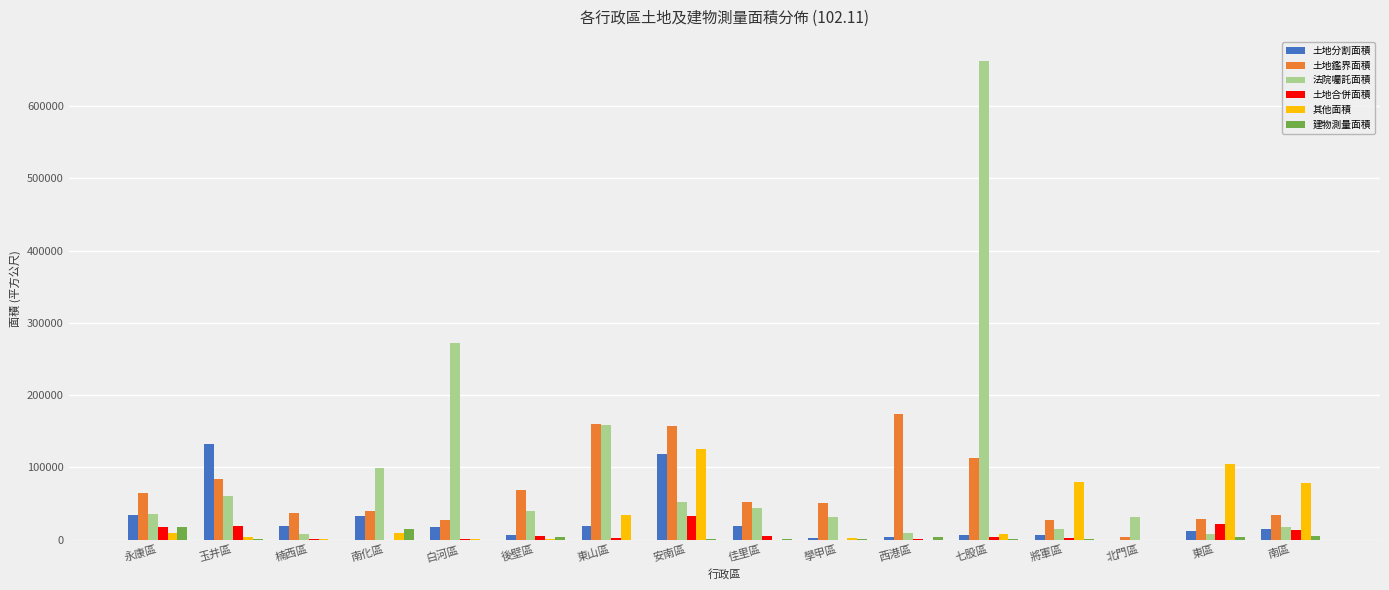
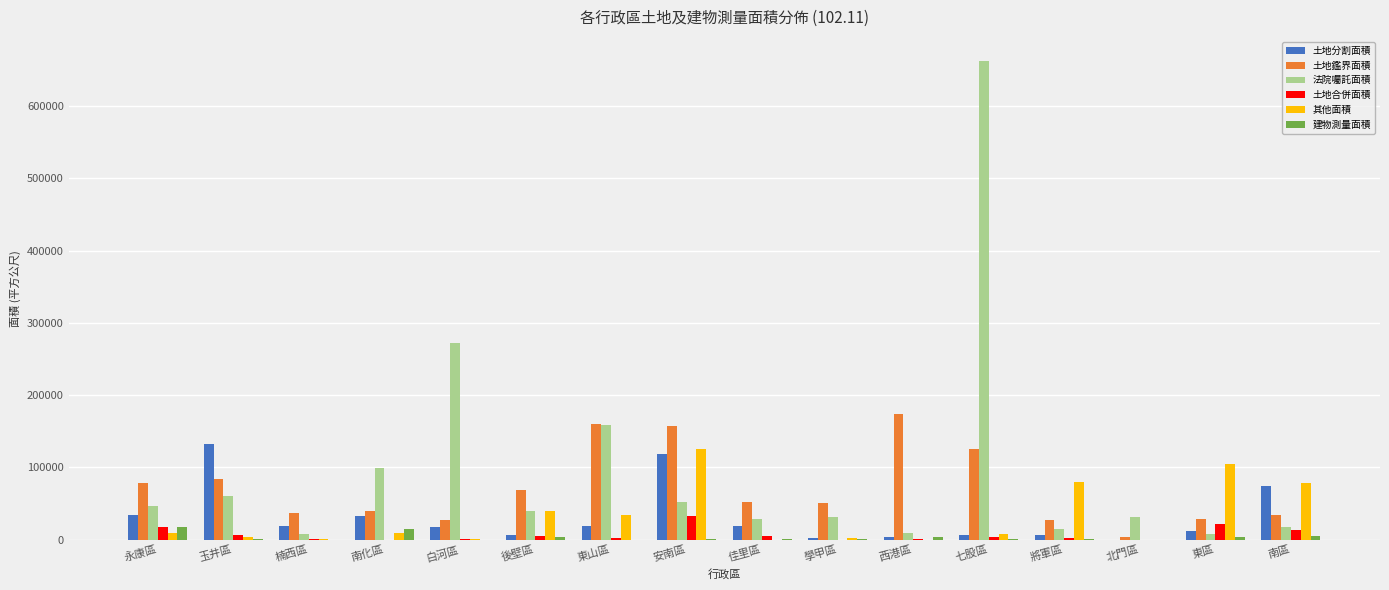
土地鑑界面積, 永康區: 70000 -> 80000
法院囑託面積, 永康區: 40000 -> 50000
土地合併面積, 玉井區: 20000 -> 10000
其他面積, 後壁區: 0 -> 40000
法院囑託面積, 佳里區: 40000 -> 30000
土地鑑界面積, 七股區: 110000 -> 130000
土地分割面積, 南區: 10000 -> 70000
